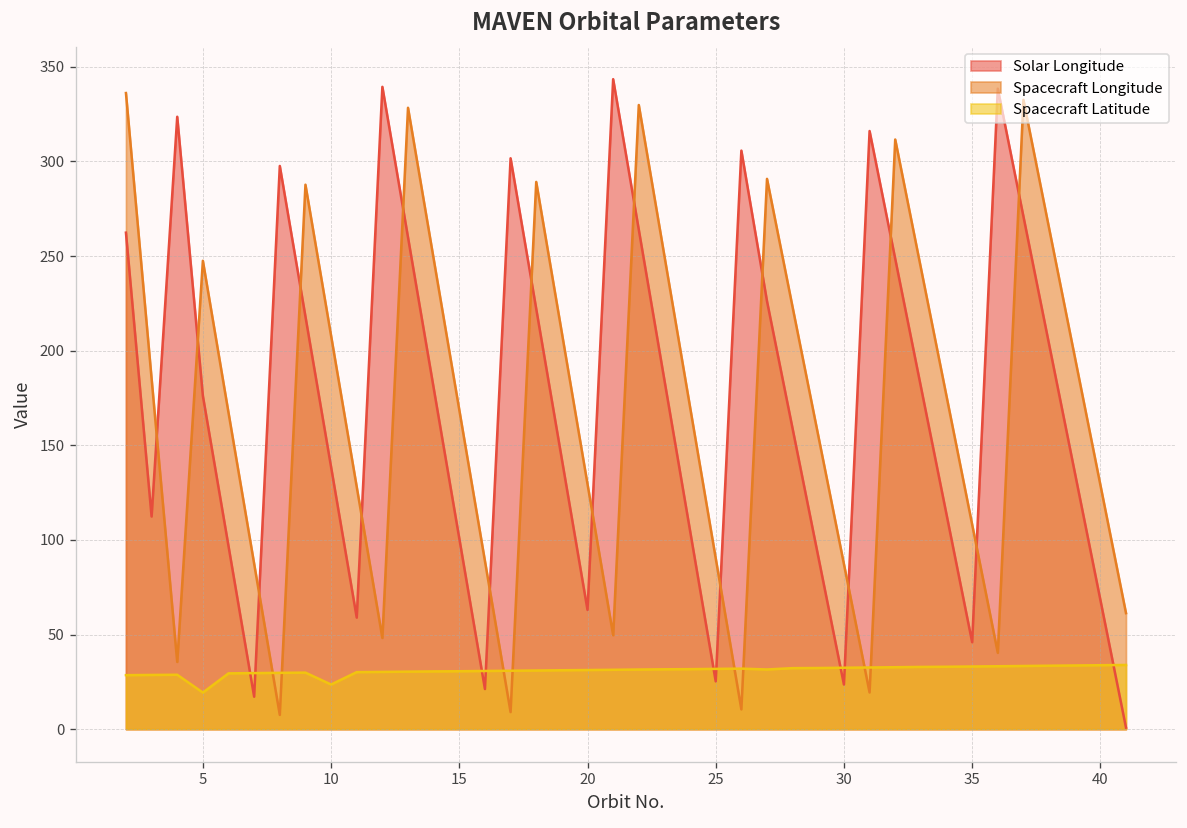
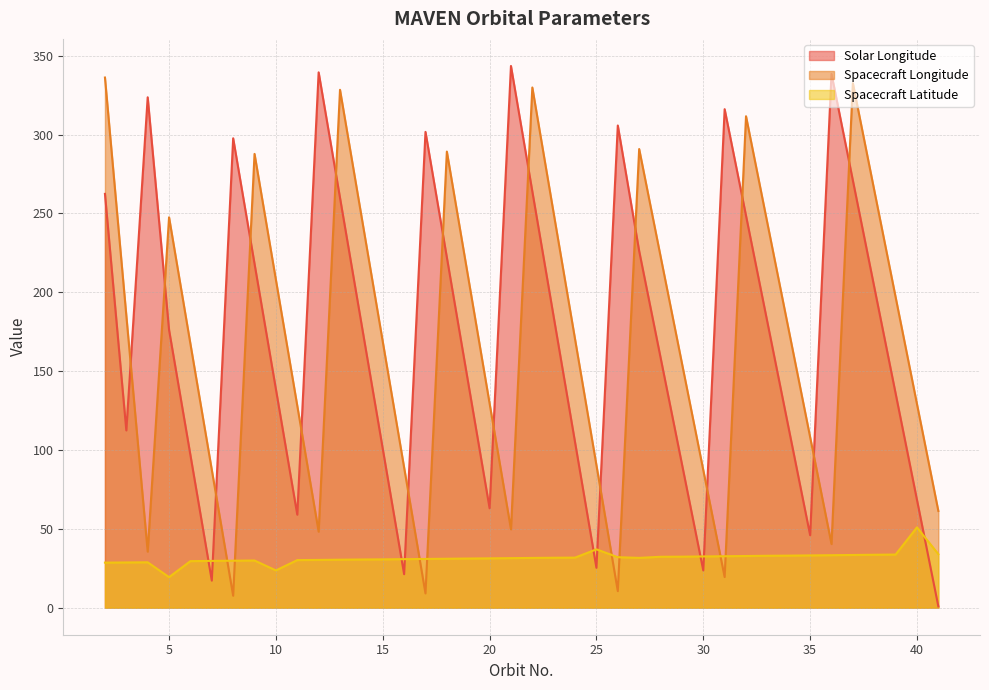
Spacecraft Latitude, 25: 32 -> 37
Spacecraft Latitude, 40: 34 -> 51
